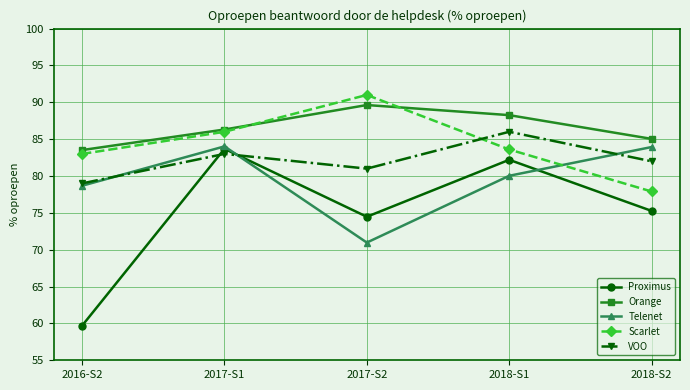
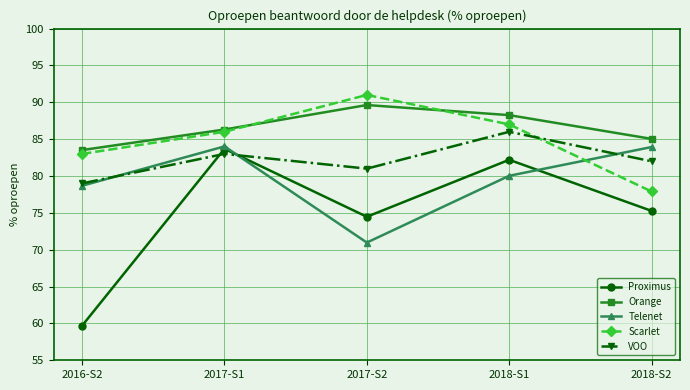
Scarlet, 2018-S1: 84 -> 87
